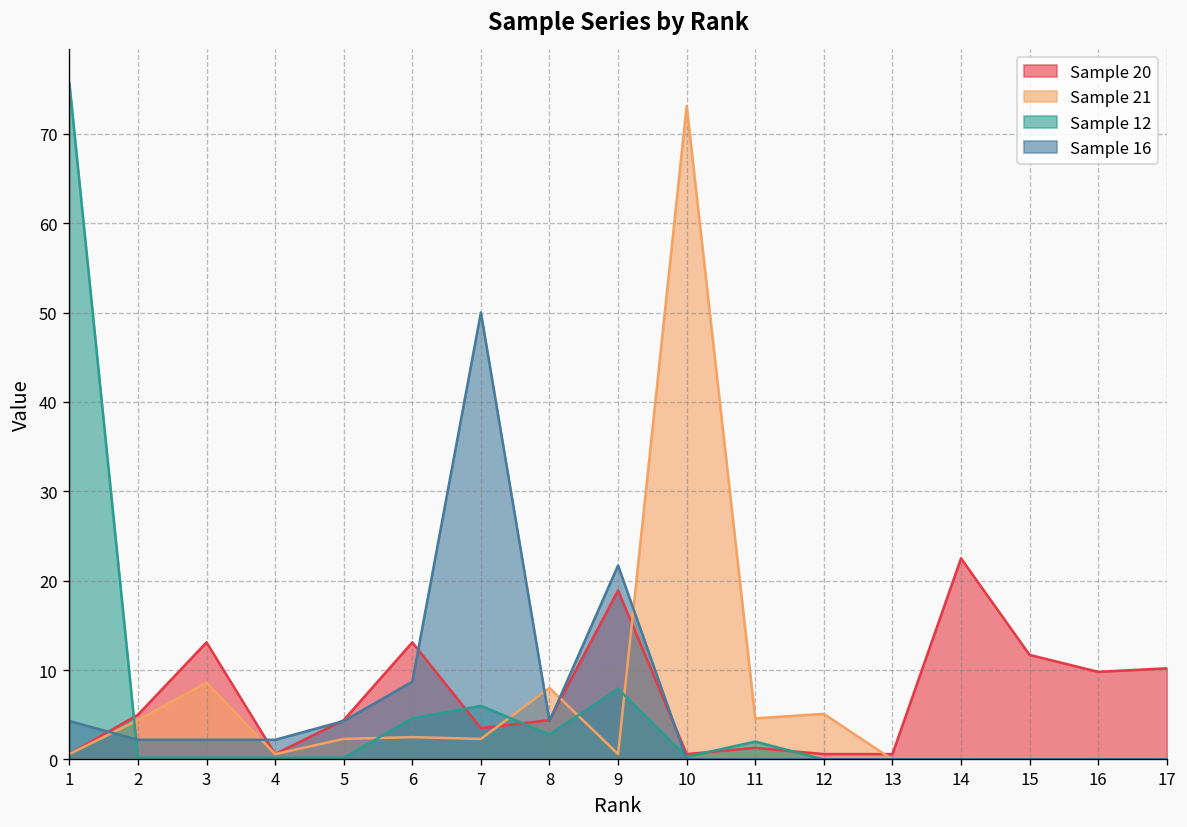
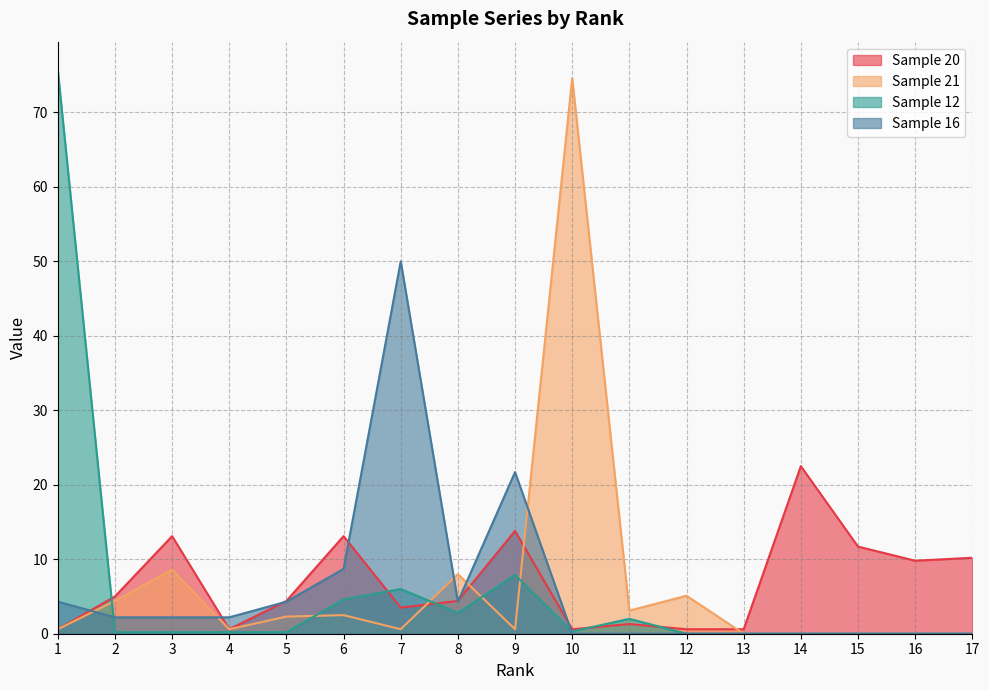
Sample 21, 7: 2 -> 1
Sample 20, 9: 19 -> 14
Sample 21, 10: 73 -> 75
Sample 21, 11: 5 -> 3
